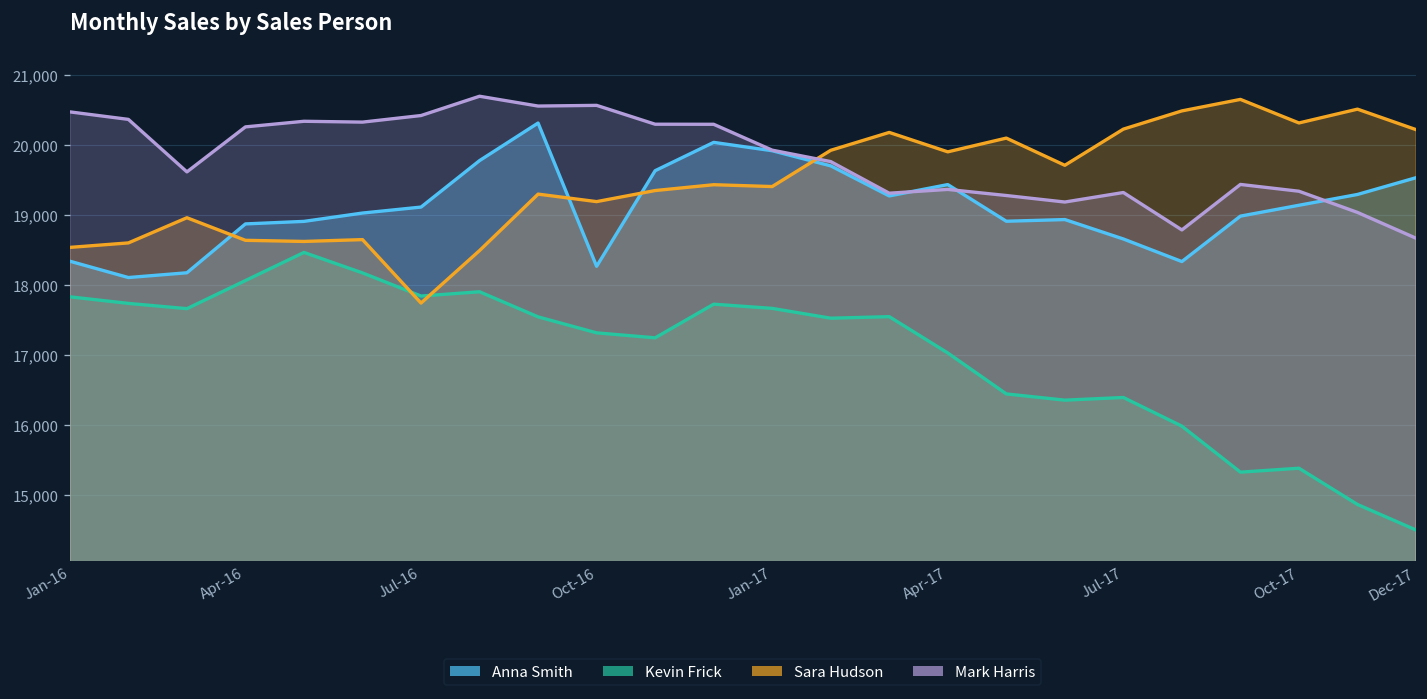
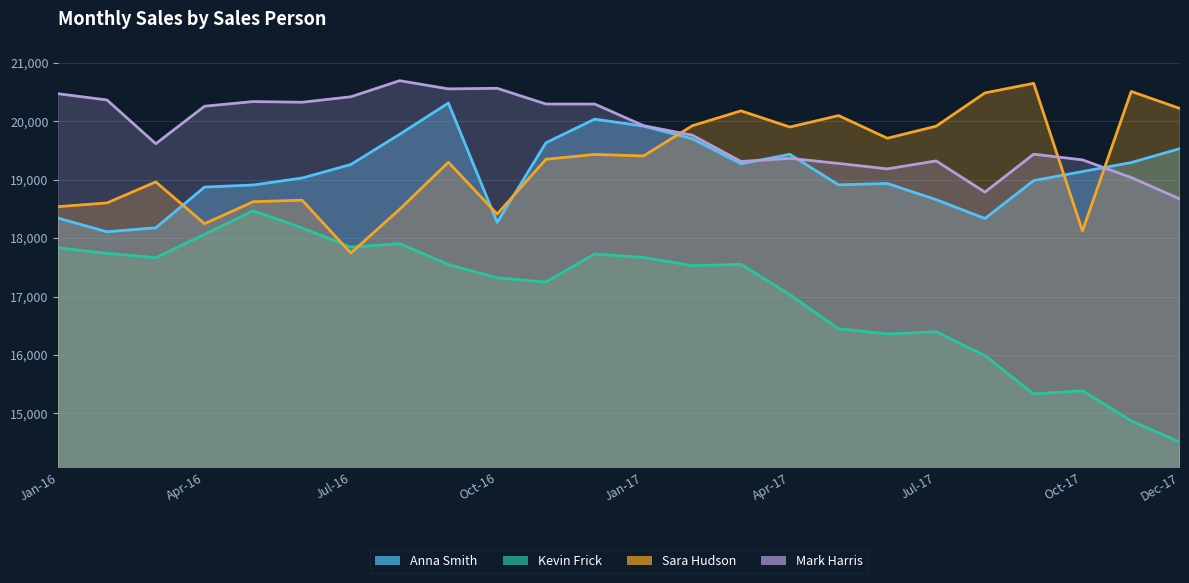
Sara Hudson, Apr-16: 18,600 -> 18,200
Anna Smith, Jul-16: 19,100 -> 19,300
Sara Hudson, Oct-16: 19,200 -> 18,400
Sara Hudson, Jul-17: 20,200 -> 19,900
Sara Hudson, Oct-17: 20,300 -> 18,100
